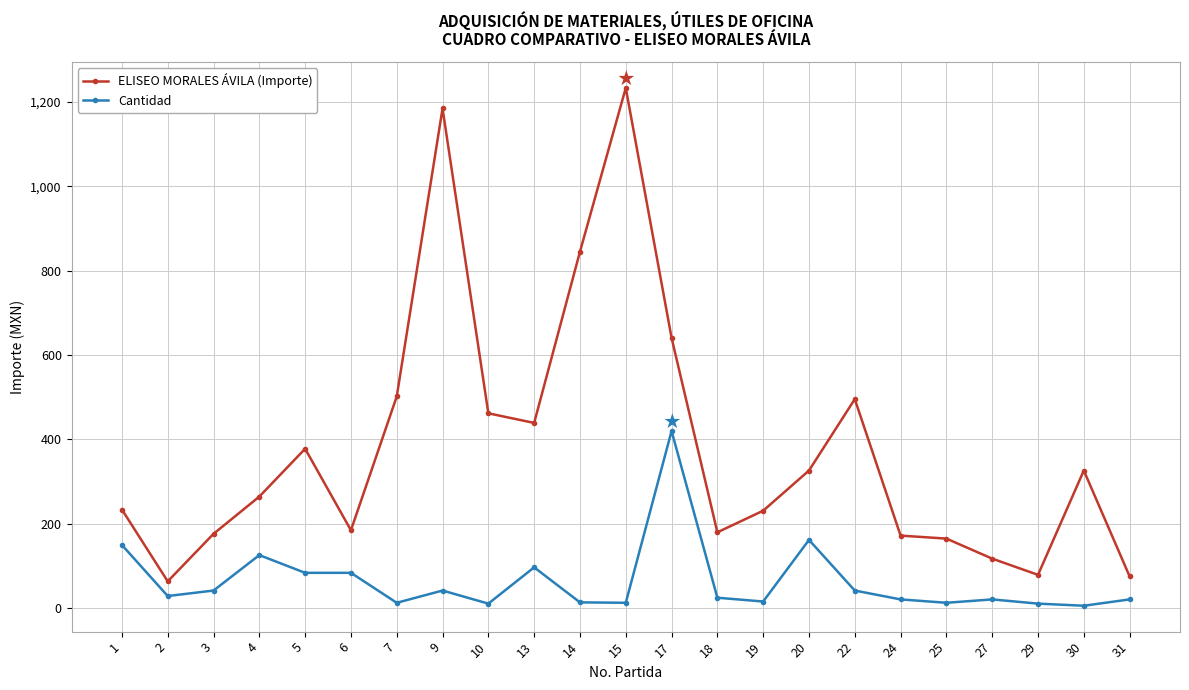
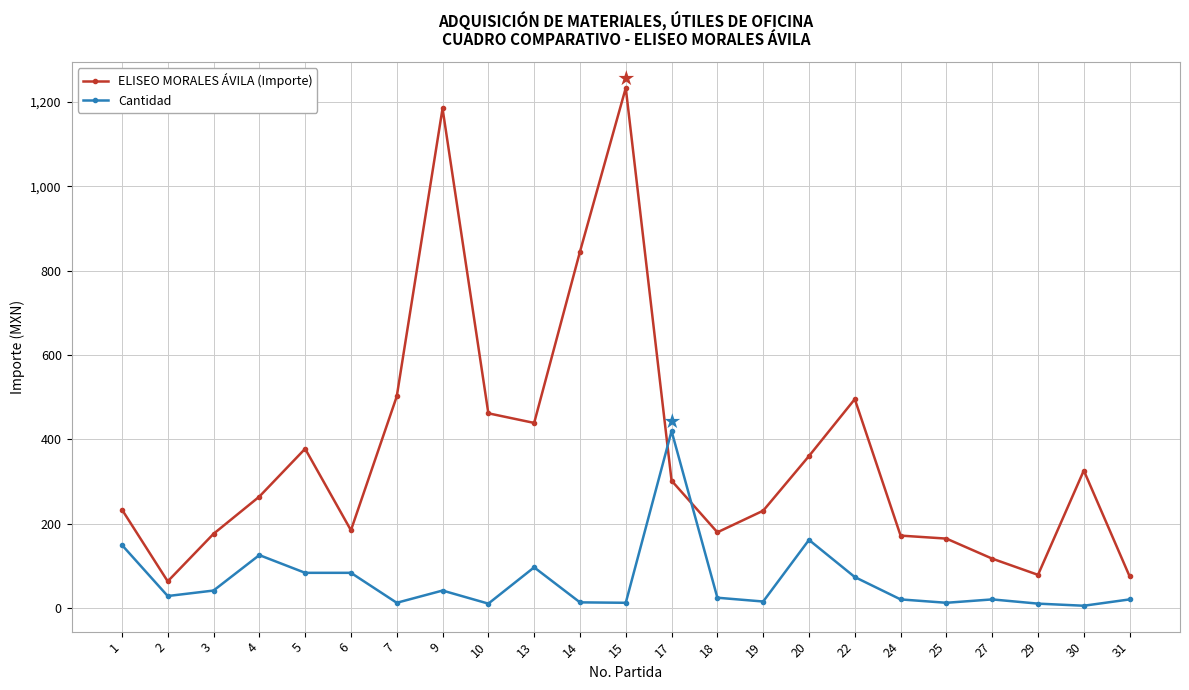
ELISEO MORALES ÁVILA (Importe), 17: 640 -> 300
ELISEO MORALES ÁVILA (Importe), 20: 330 -> 360
Cantidad, 22: 40 -> 70
